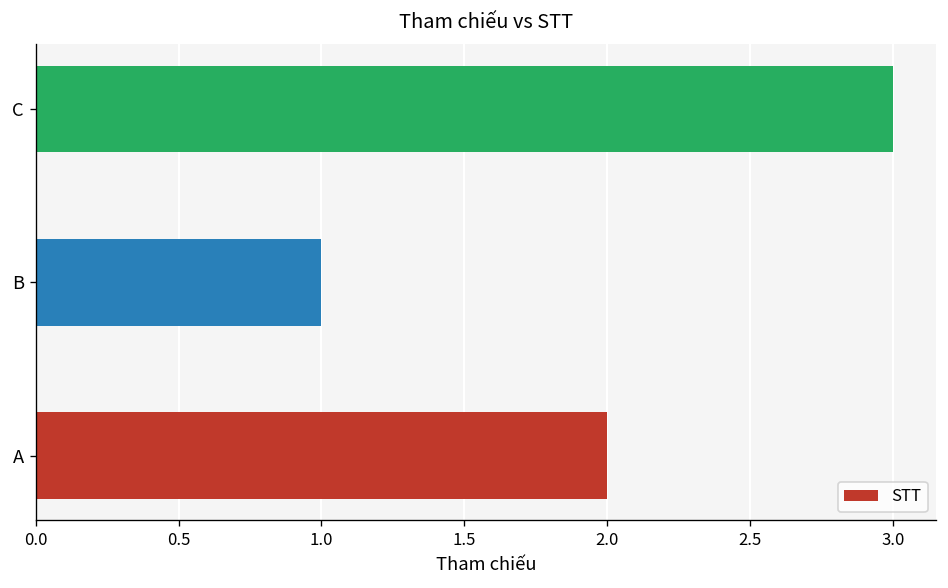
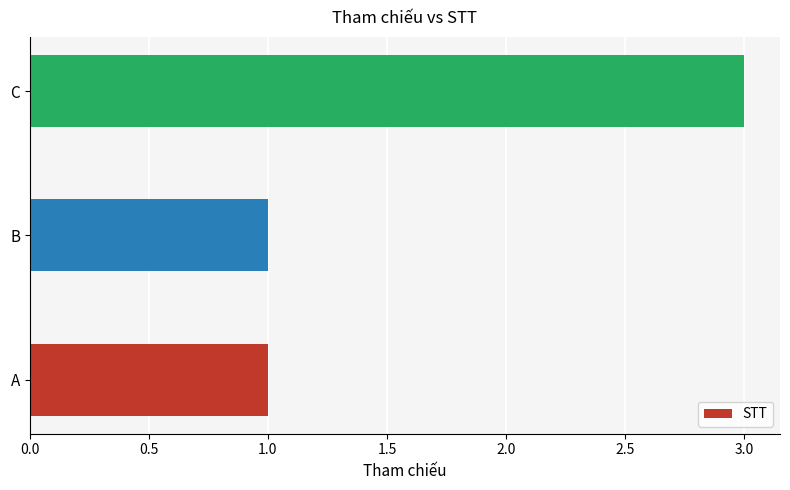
A: 2 -> 1
